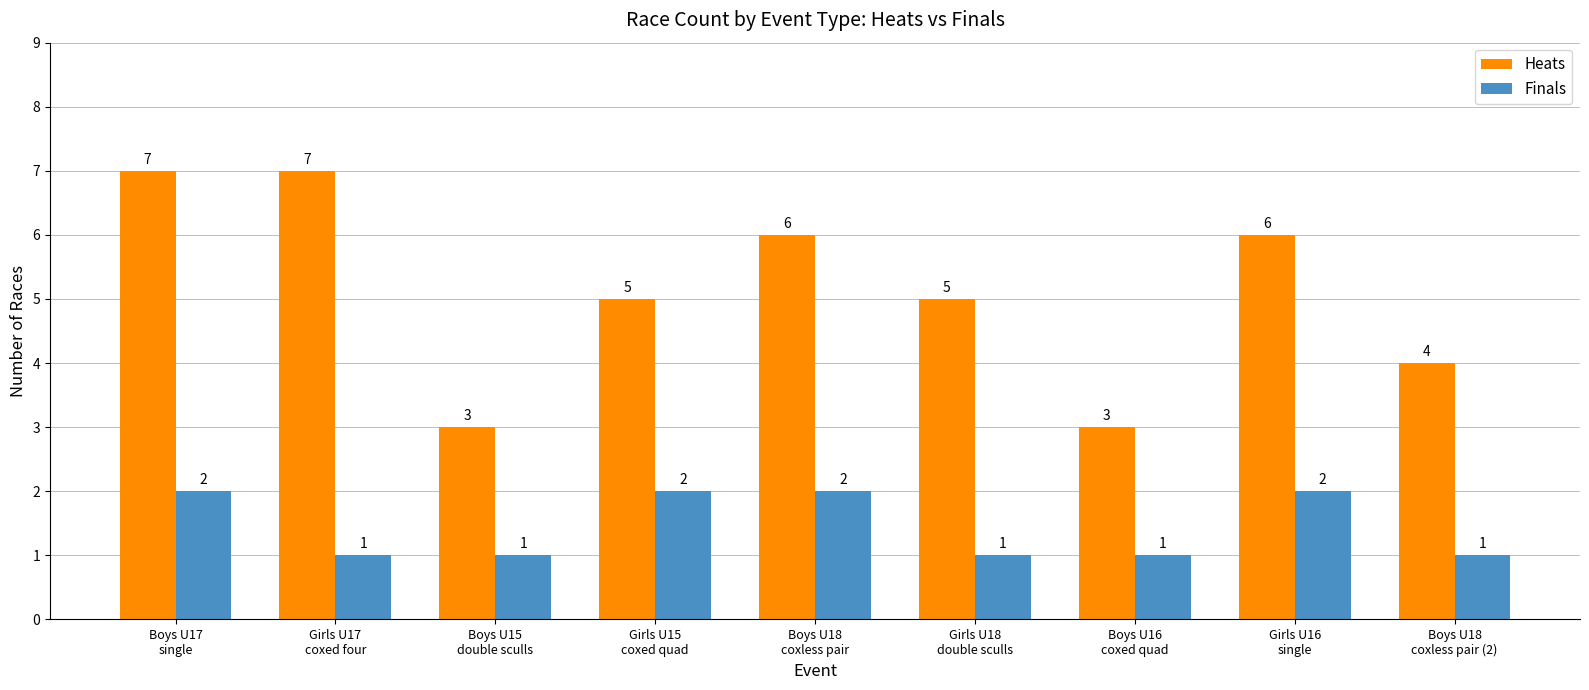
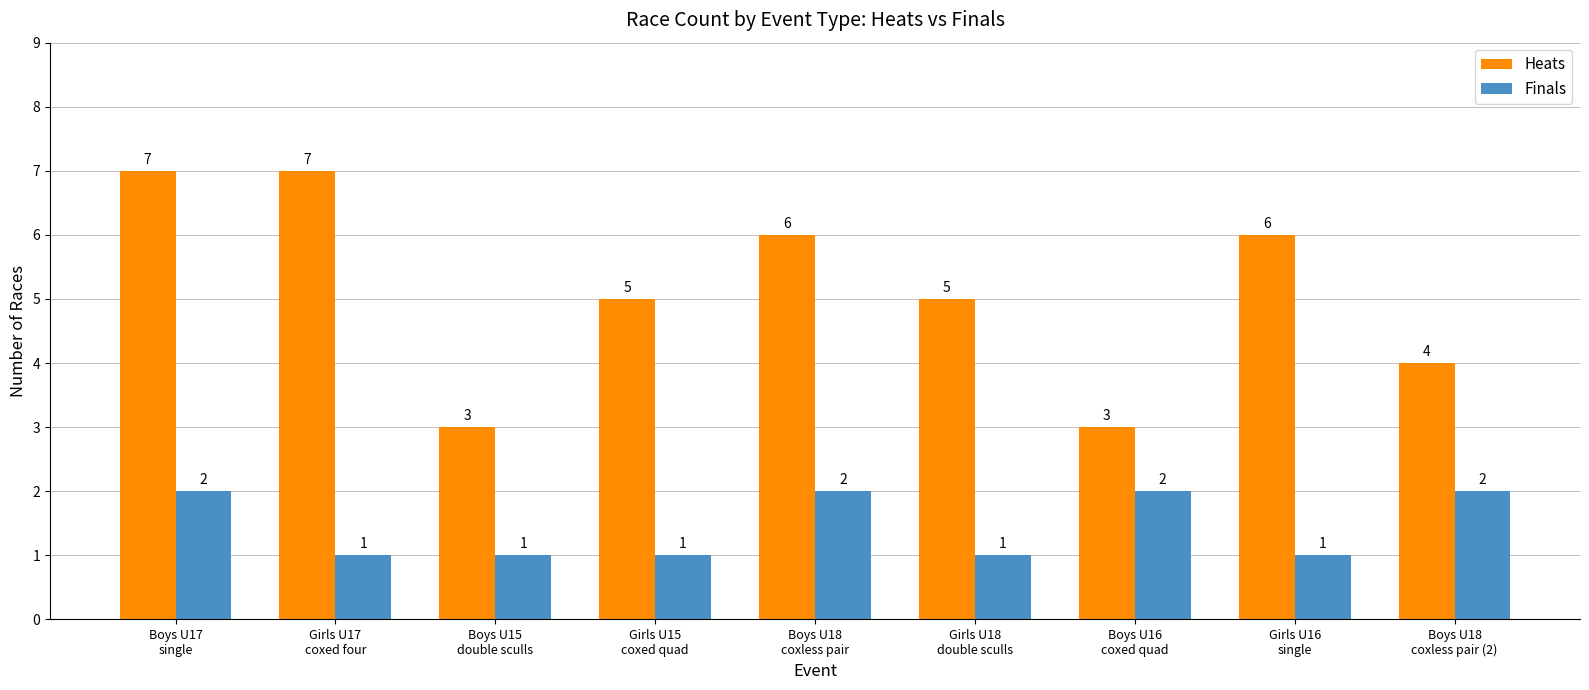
Finals, Girls U15 coxed quad: 2 -> 1
Finals, Boys U16 coxed quad: 1 -> 2
Finals, Girls U16 single: 2 -> 1
Finals, Boys U18 coxless pair (2): 1 -> 2
